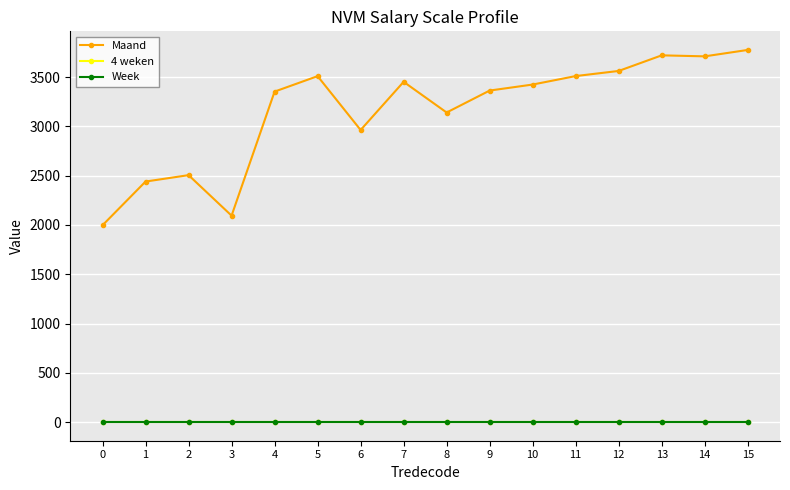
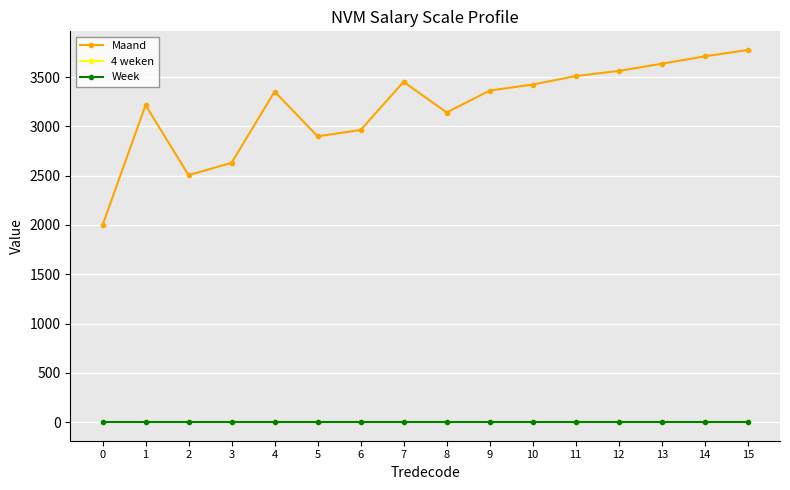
Maand, 1: 2400 -> 3200
Maand, 3: 2100 -> 2600
Maand, 5: 3500 -> 2900
Maand, 13: 3700 -> 3600
